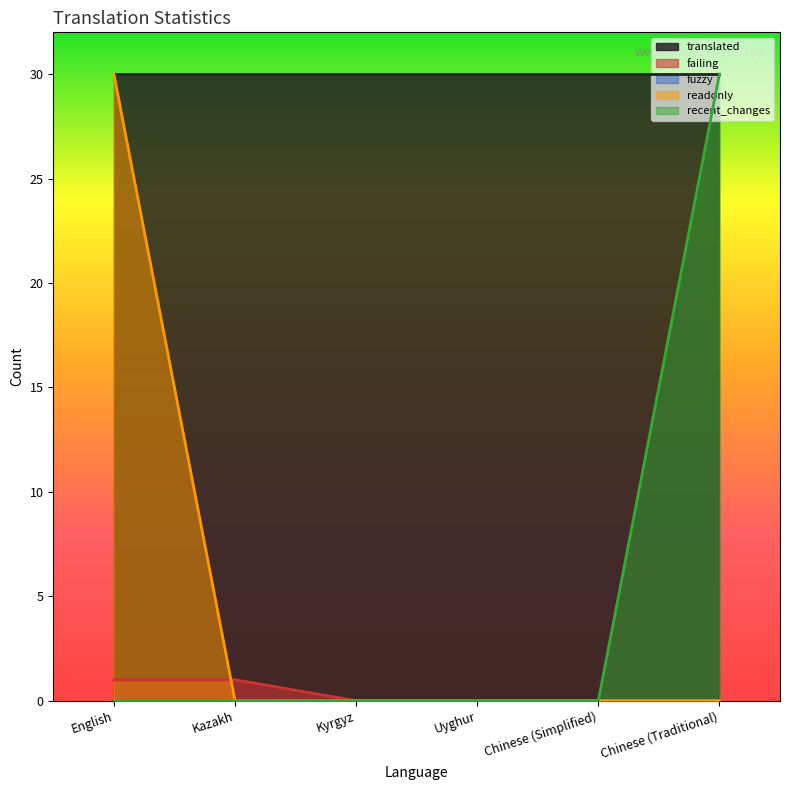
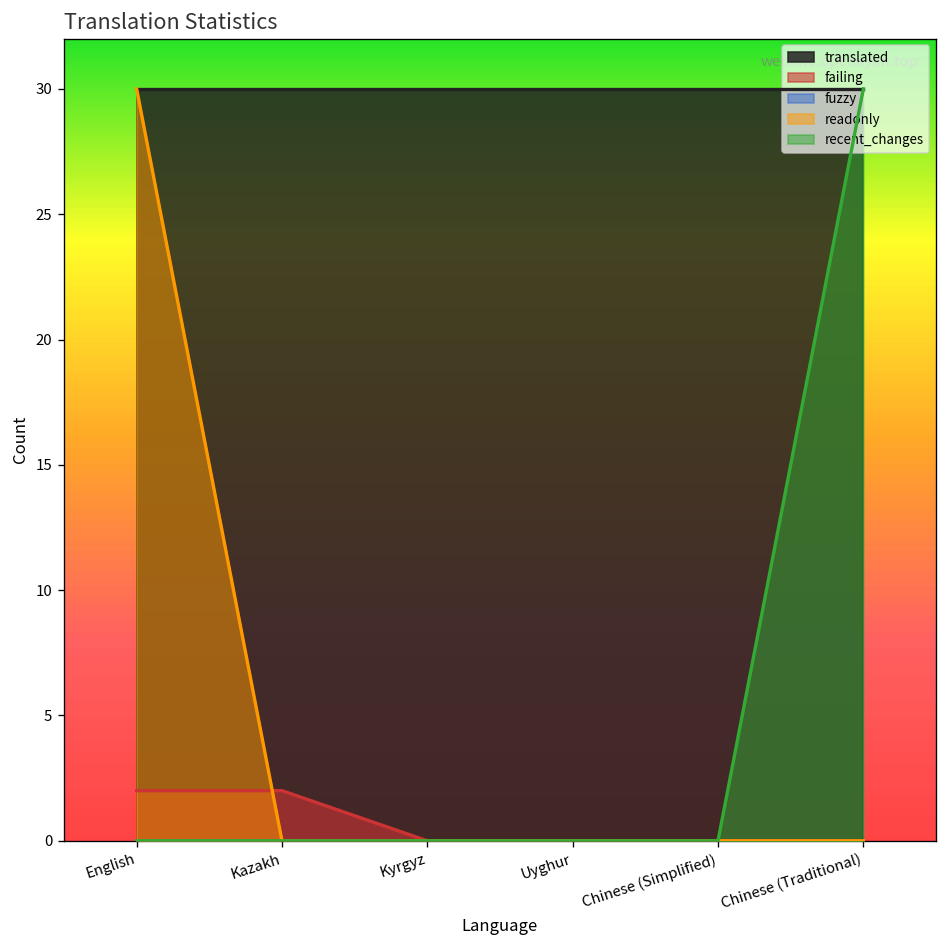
failing, English: 1 -> 2
failing, Kazakh: 1 -> 2
